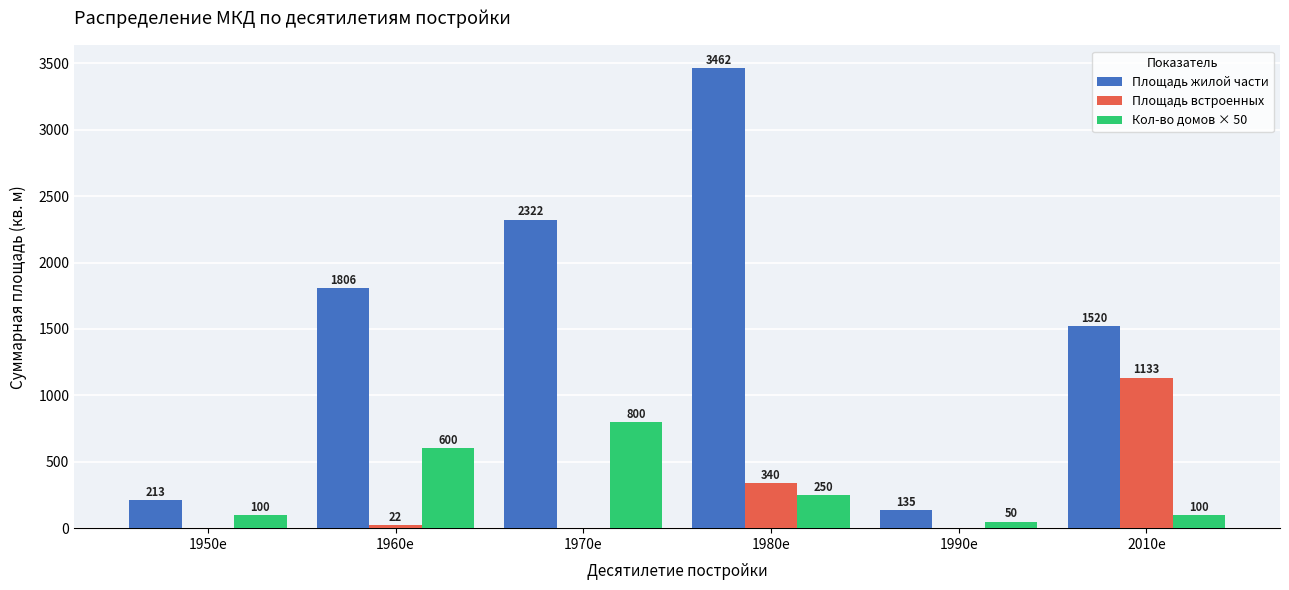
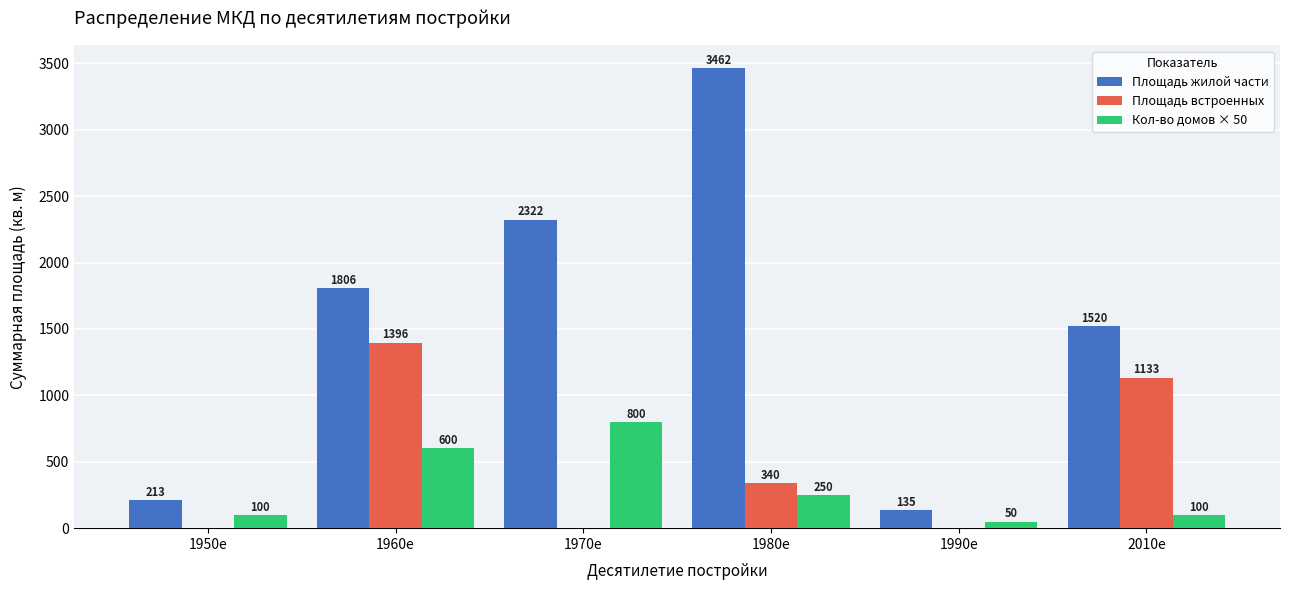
Площадь встроенных, 1960е: 22 -> 1396
